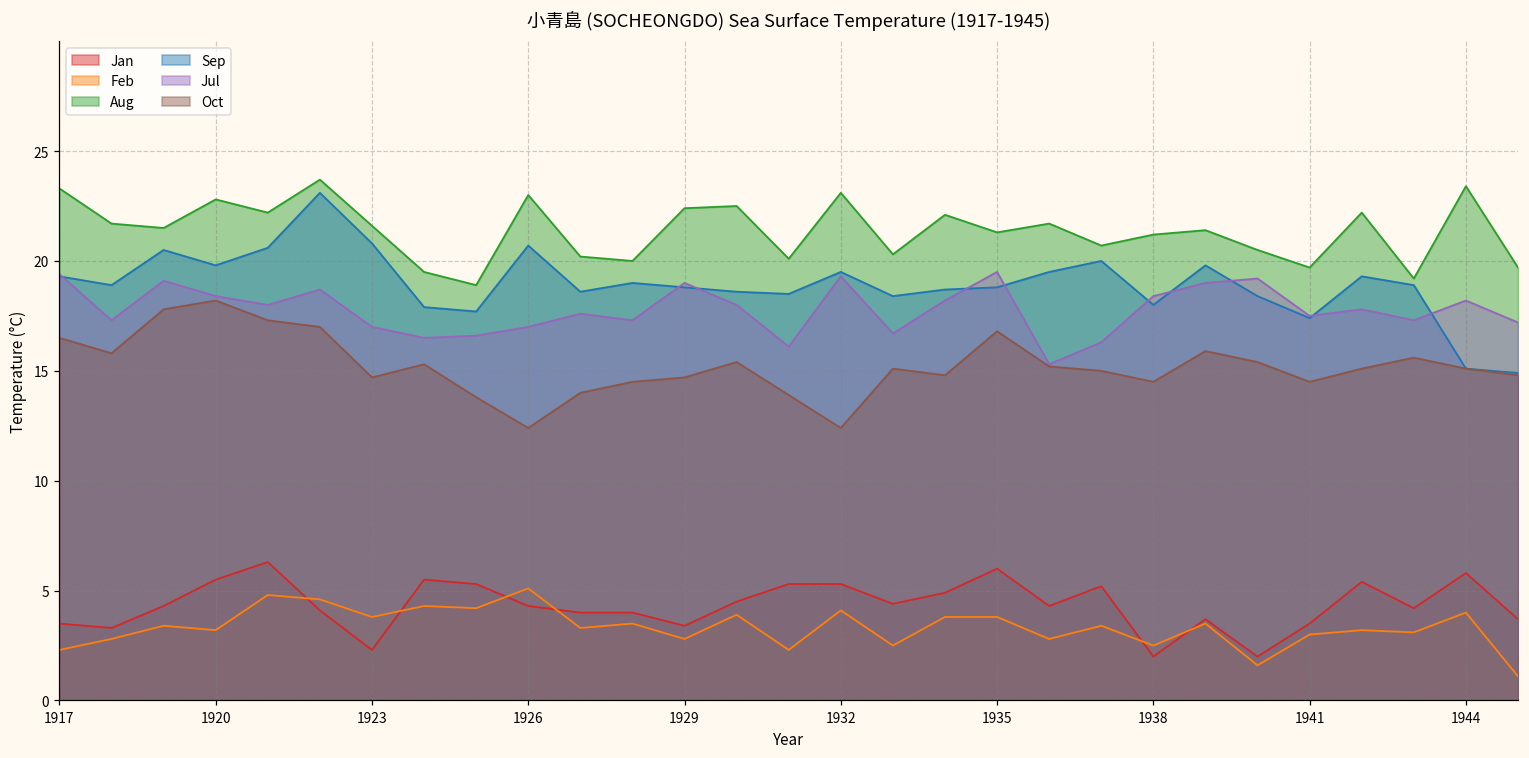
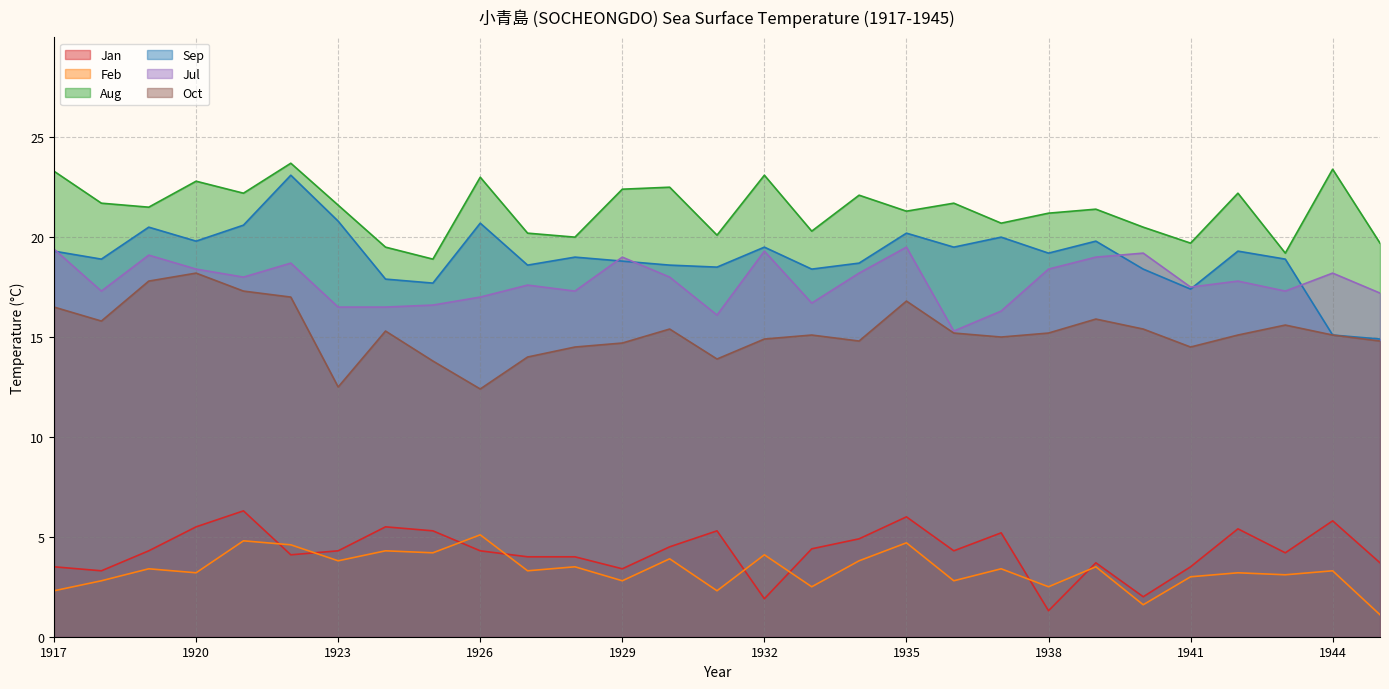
Jan, 1923: 2.3 -> 4.3
Jul, 1923: 17.0 -> 16.5
Oct, 1923: 14.7 -> 12.5
Jan, 1932: 5.3 -> 1.9
Oct, 1932: 12.4 -> 14.9
Feb, 1935: 3.8 -> 4.7
Sep, 1935: 18.8 -> 20.2
Jan, 1938: 2.0 -> 1.3
Sep, 1938: 18.0 -> 19.2
Oct, 1938: 14.5 -> 15.2
Feb, 1944: 4.0 -> 3.3
